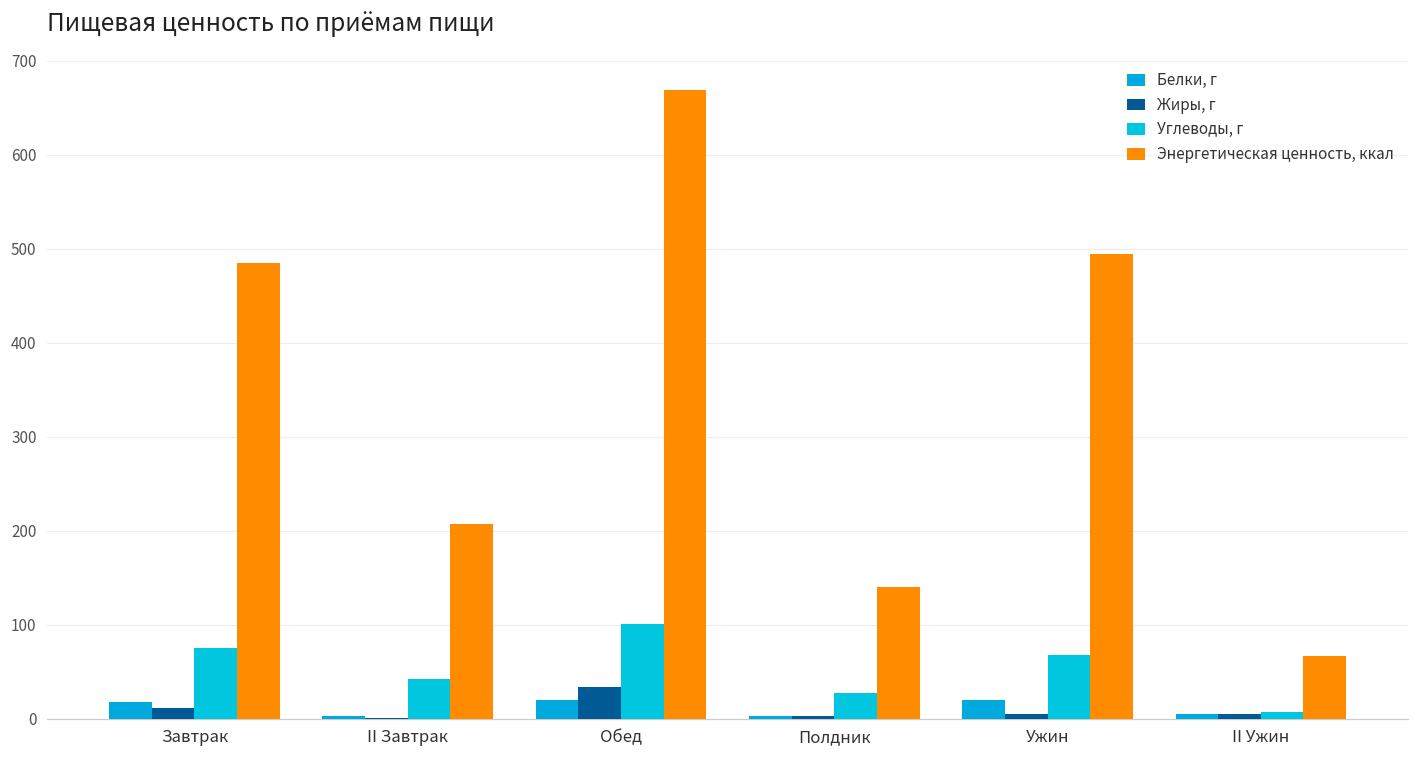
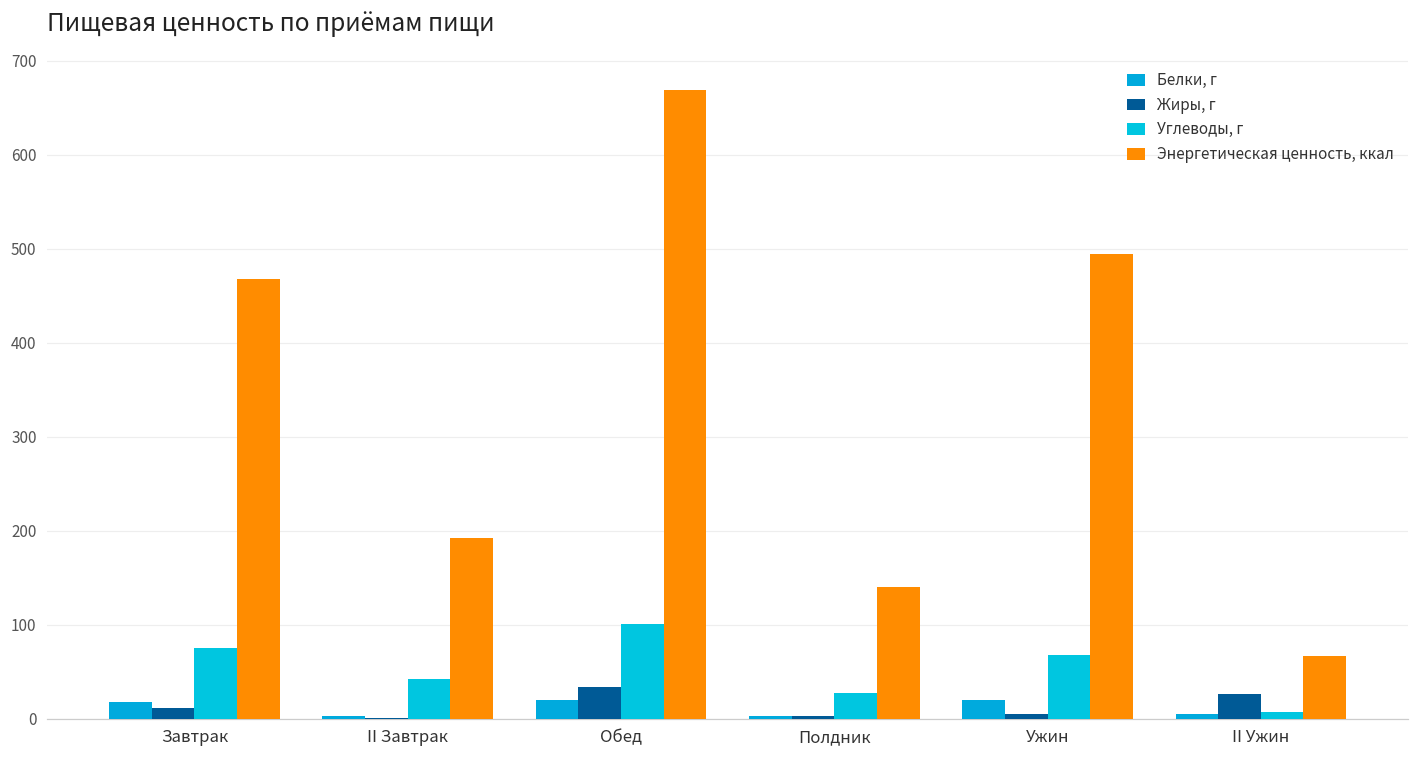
Энергетическая ценность, ккал, Завтрак: 480 -> 470
Энергетическая ценность, ккал, II Завтрак: 210 -> 190
Жиры, г, II Ужин: 0 -> 30
